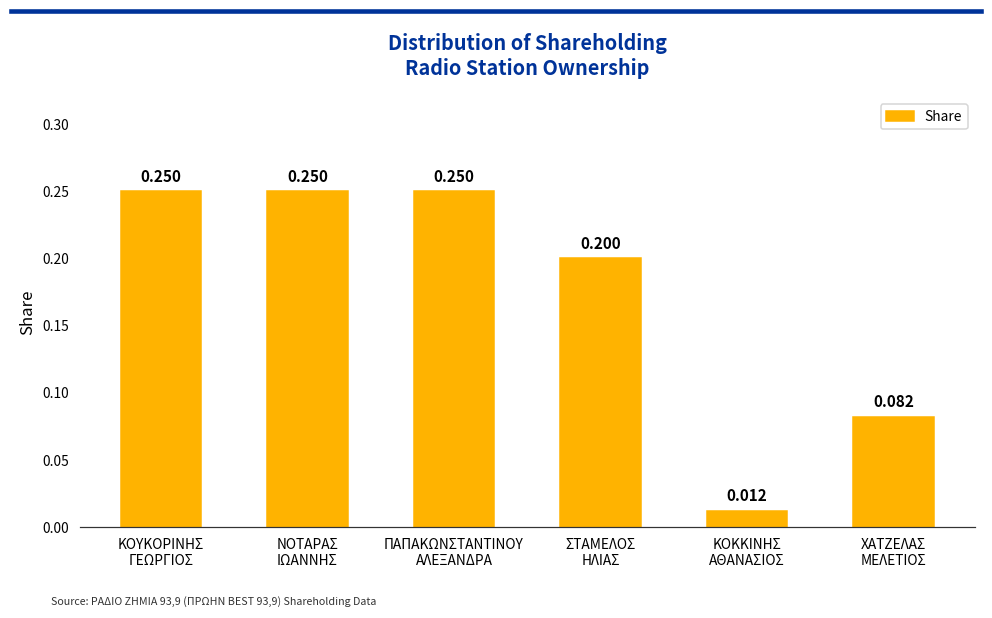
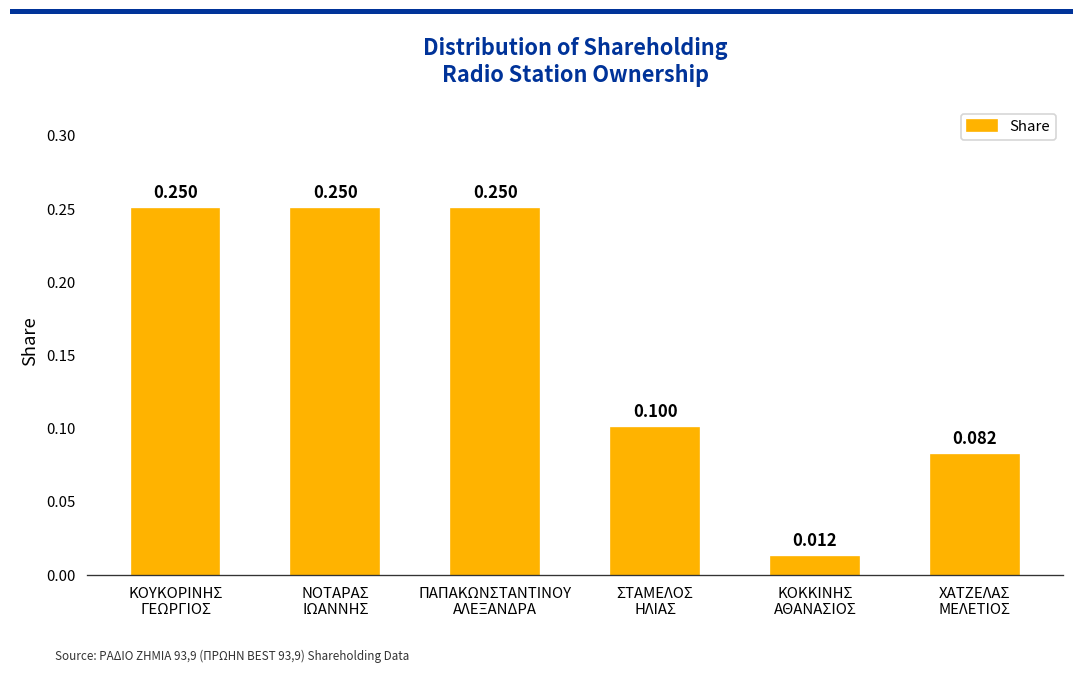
ΣΤΑΜΕΛΟΣ ΗΛΙΑΣ: 0.200 -> 0.100
